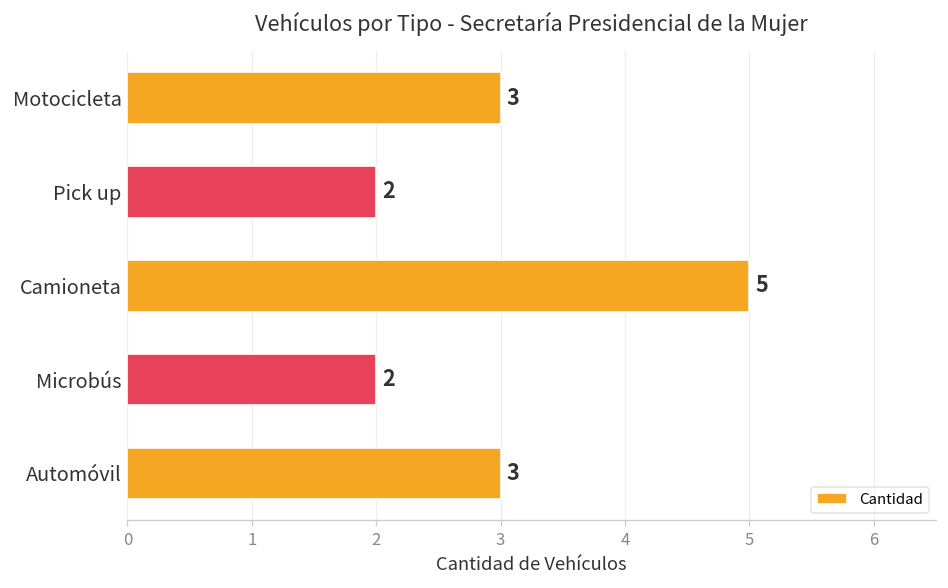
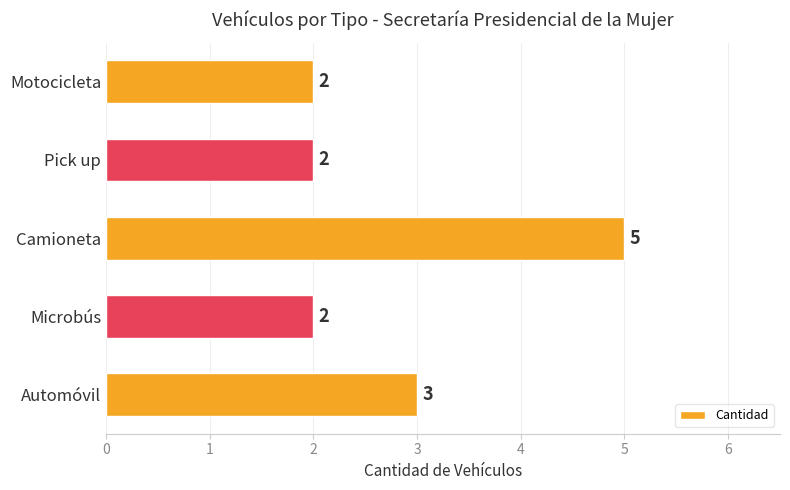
Motocicleta: 3 -> 2
